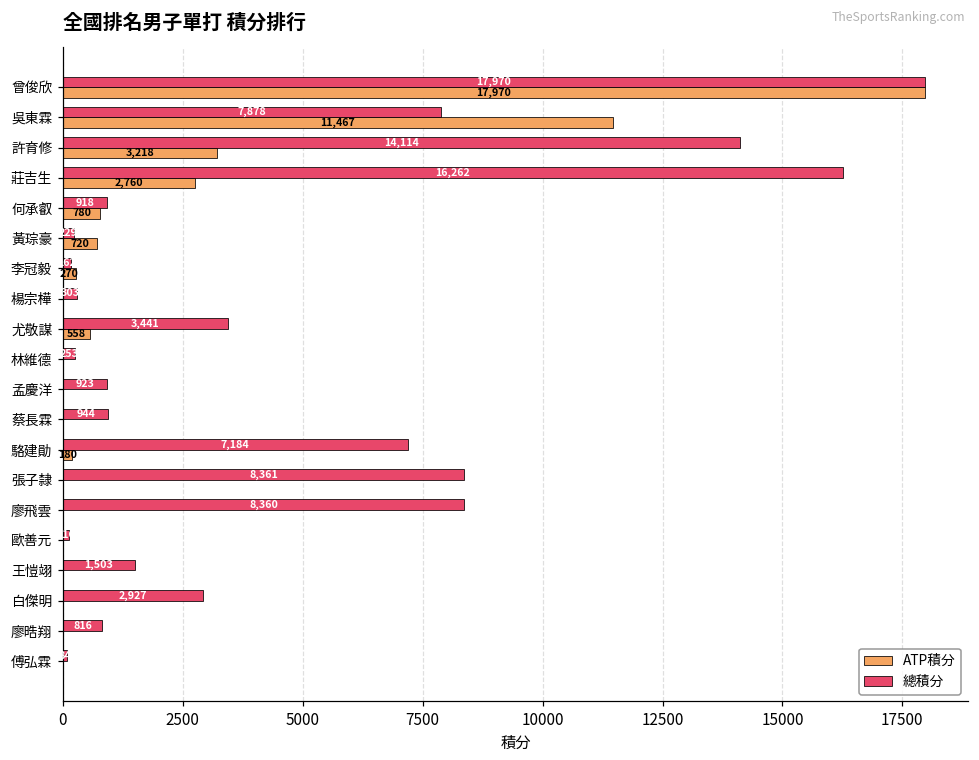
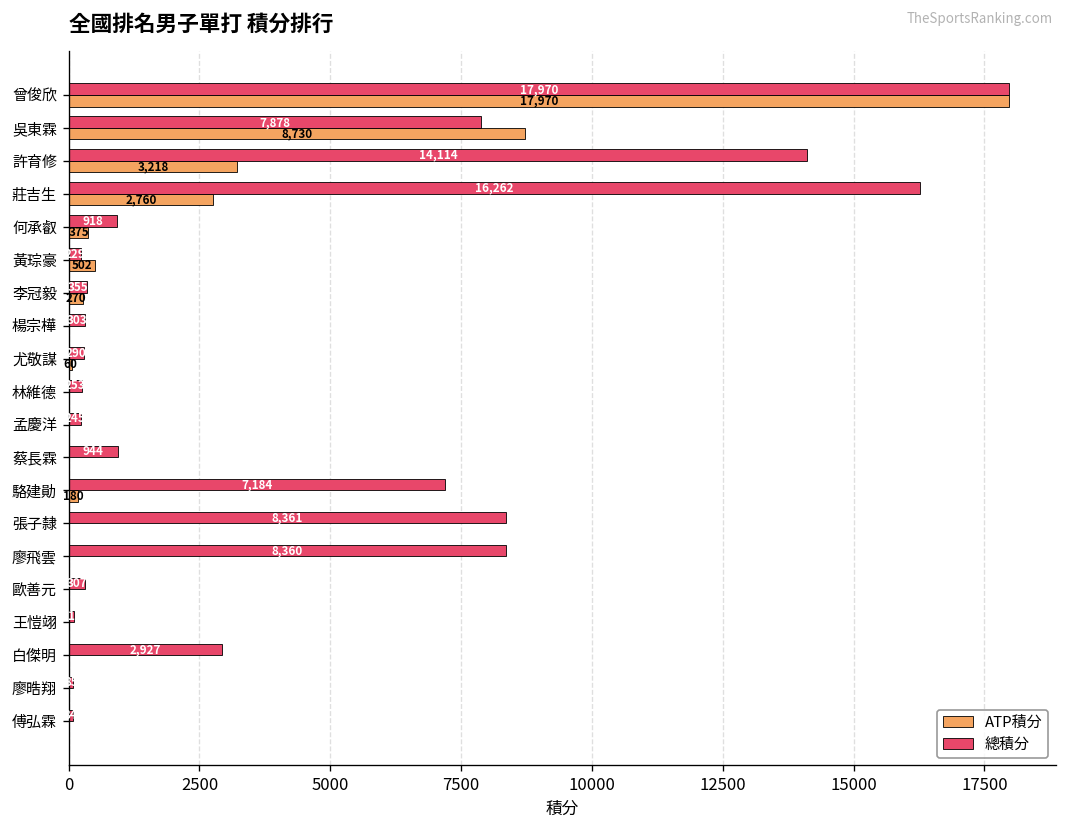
ATP積分, 吳東霖: 11,467 -> 8,730
ATP積分, 何承叡: 780 -> 375
ATP積分, 黃琮豪: 720 -> 502
總積分, 李冠毅: 200 -> 400
總積分, 尤敬謀: 3,441 -> 290
ATP積分, 尤敬謀: 558 -> 60
總積分, 孟慶洋: 923 -> 245
總積分, 歐善元: 100 -> 300
總積分, 王愷翊: 1500 -> 100
總積分, 廖晧翔: 800 -> 100
